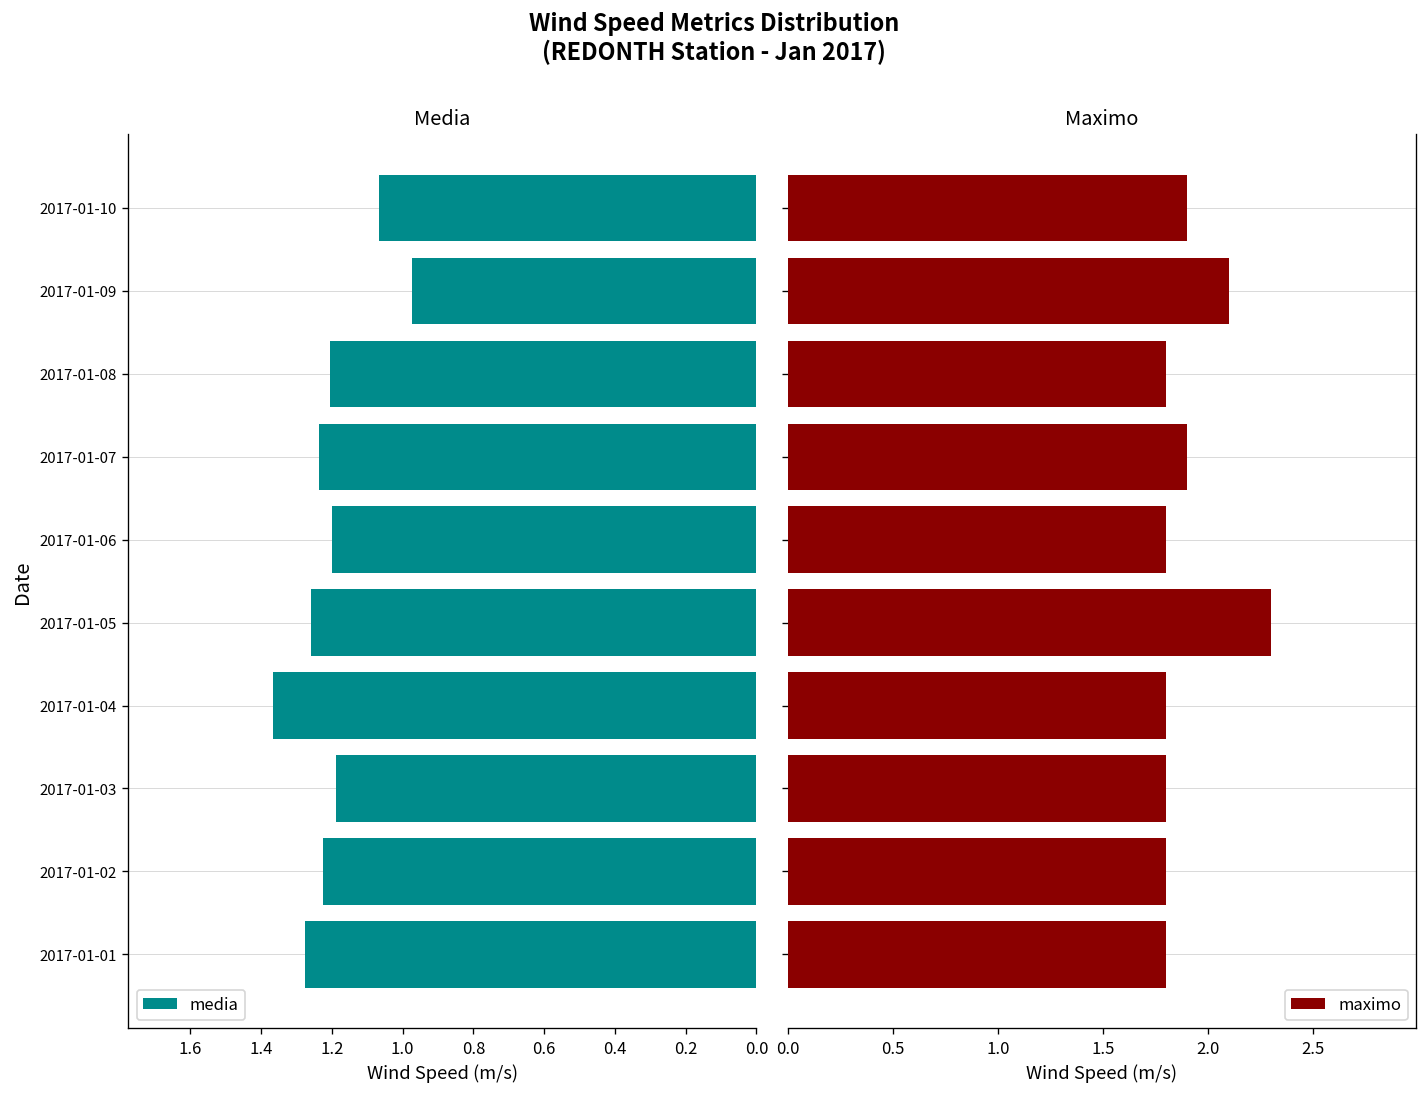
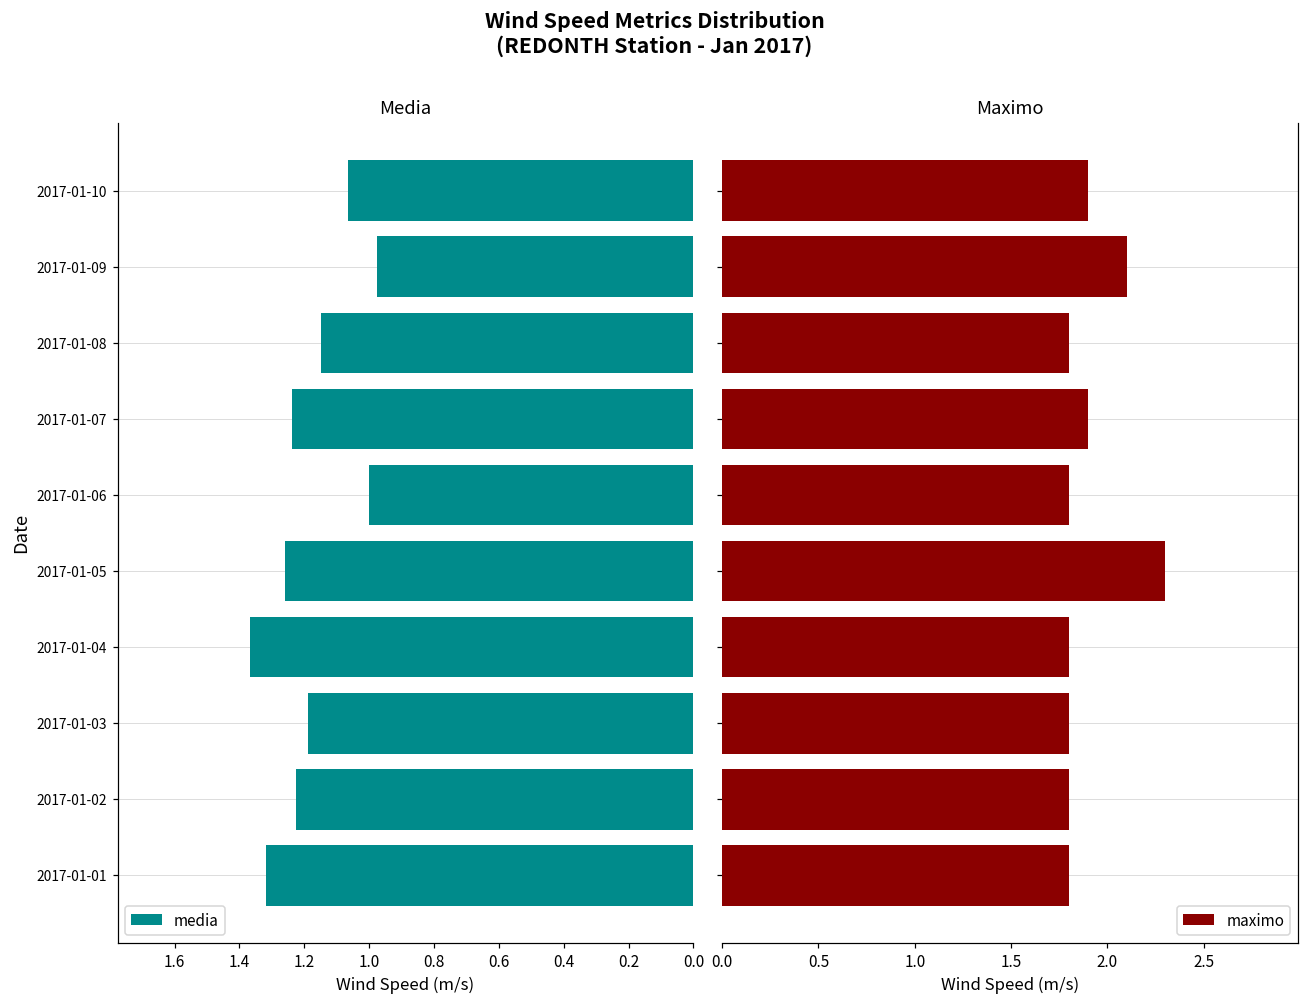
Media, 2017-01-08: 1.20 -> 1.15
Media, 2017-01-06: 1.2 -> 1.0
Media, 2017-01-01: 1.28 -> 1.32
